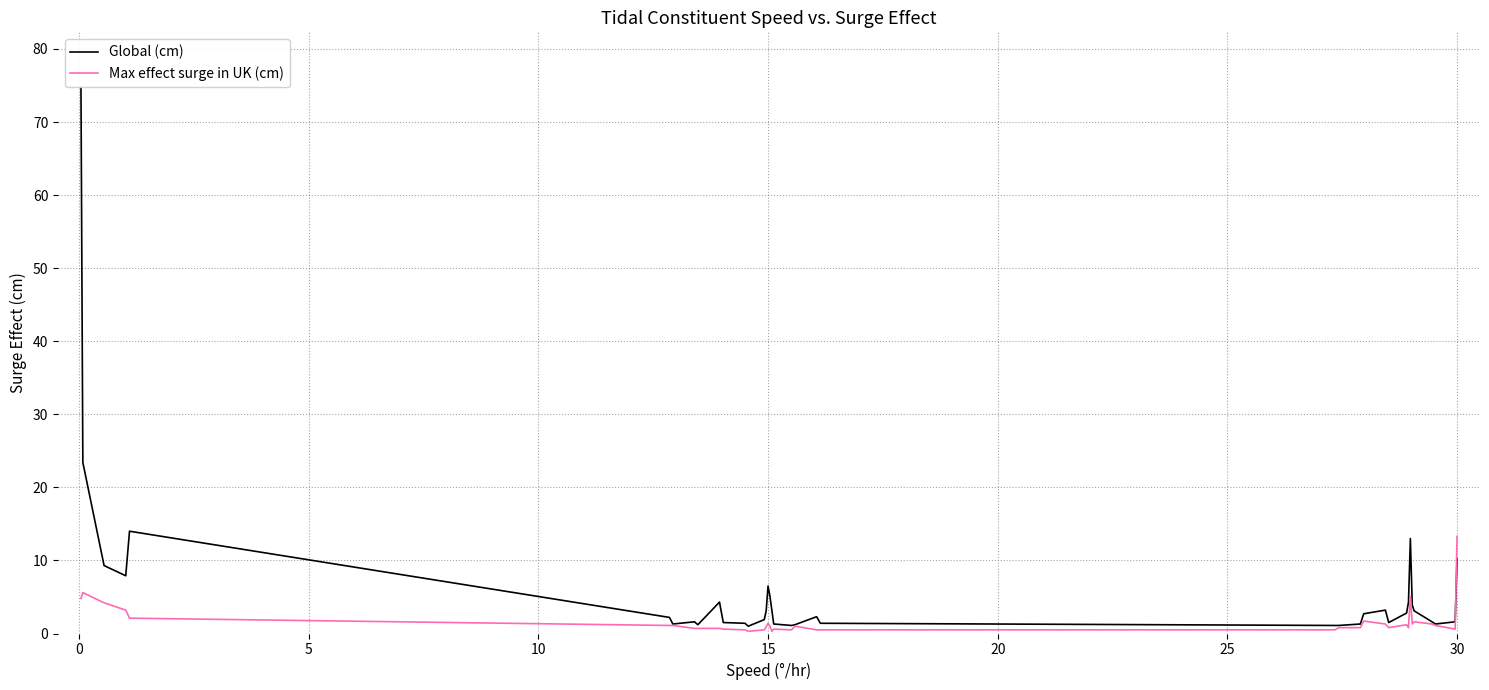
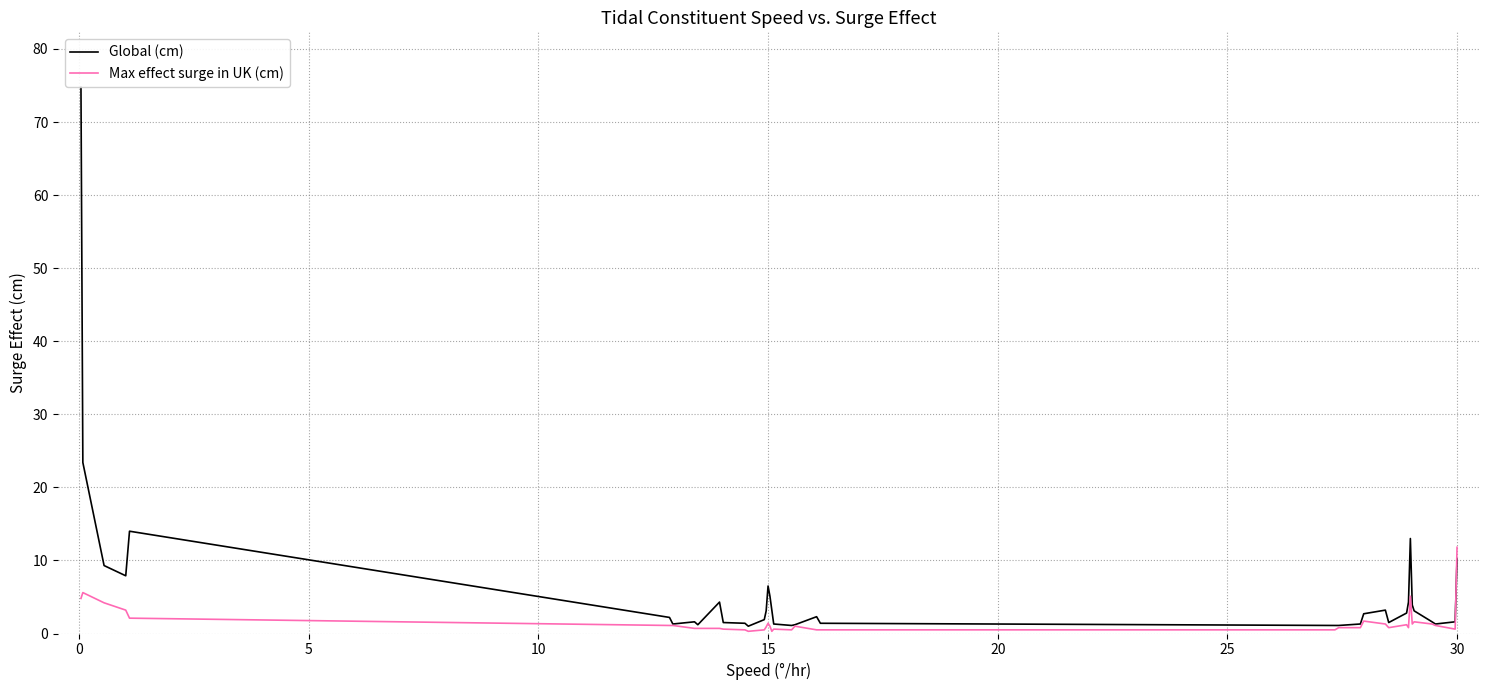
Max effect surge in UK (cm), 30: 13 -> 12
